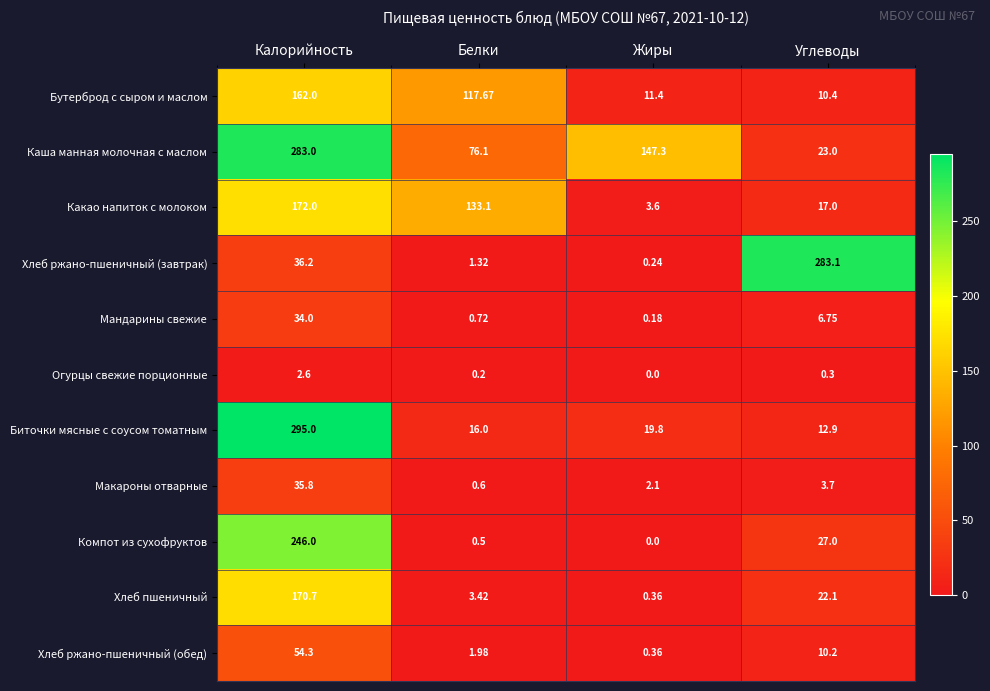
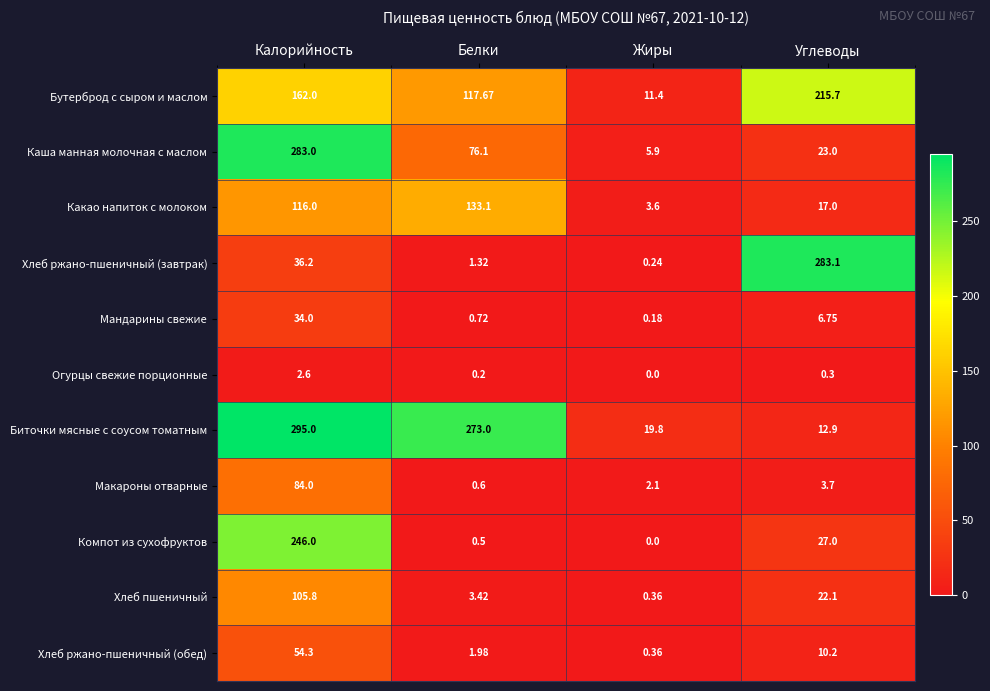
Бутерброд с сыром и маслом, Углеводы: 10.4 -> 215.7
Каша манная молочная с маслом, Жиры: 147.3 -> 5.9
Какао напиток с молоком, Калорийность: 172.0 -> 116.0
Биточки мясные с соусом томатным, Белки: 16.0 -> 273.0
Макароны отварные, Калорийность: 35.8 -> 84.0
Хлеб пшеничный, Калорийность: 170.7 -> 105.8
